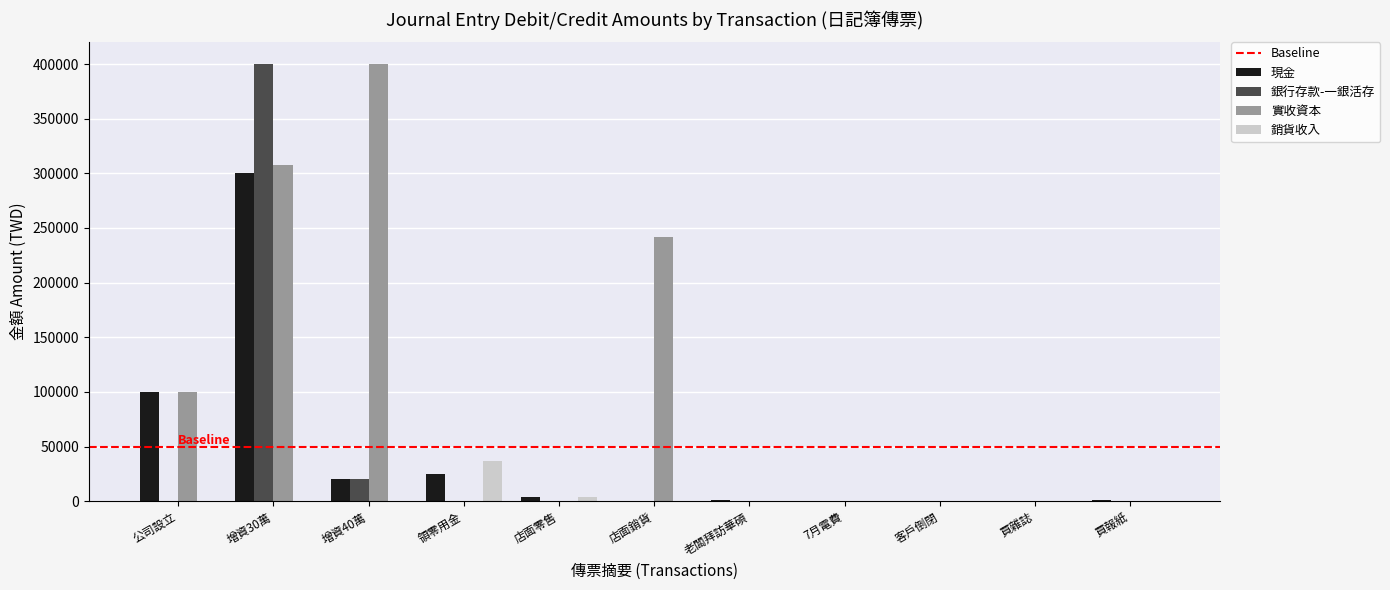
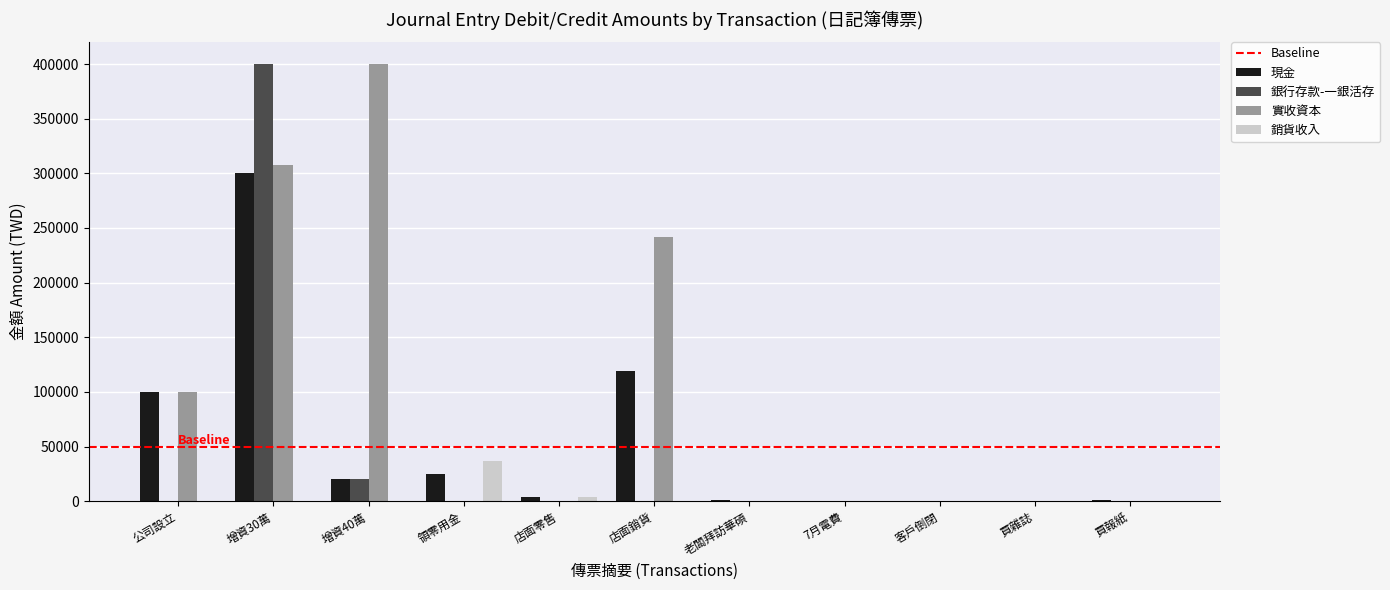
現金, 店面銷貨: 0 -> 119000
